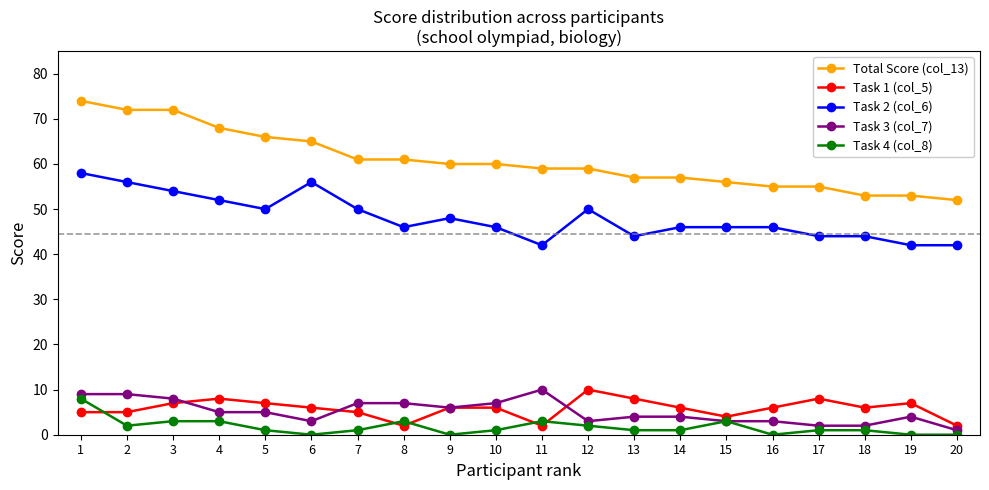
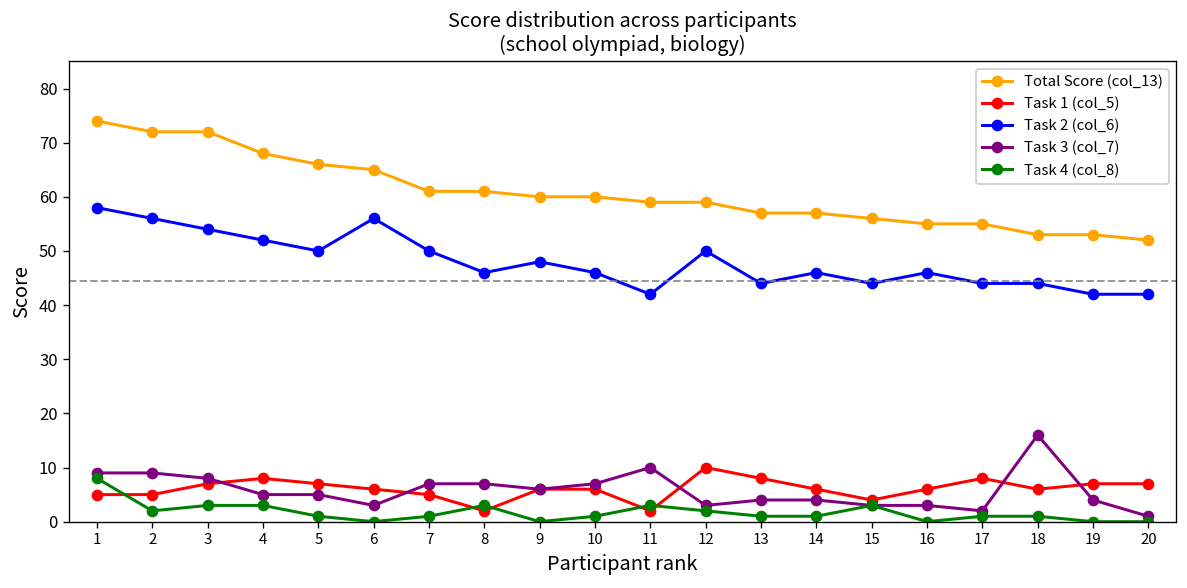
Task 2 (col_6), 15: 46 -> 44
Task 3 (col_7), 18: 2 -> 16
Task 1 (col_5), 20: 2 -> 7
